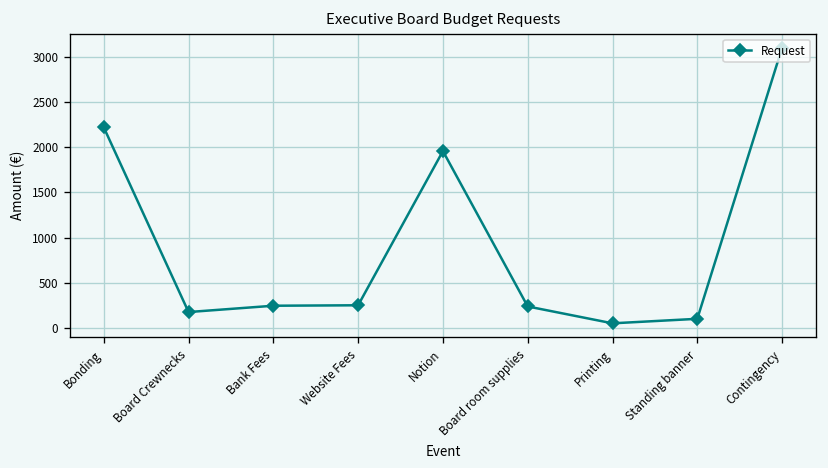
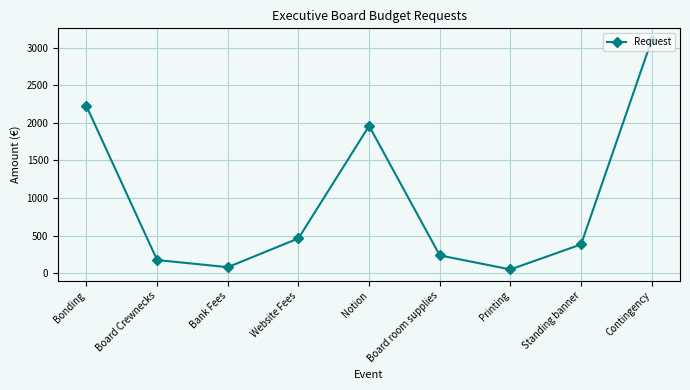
Bank Fees: 200 -> 100
Website Fees: 300 -> 500
Standing banner: 100 -> 400
